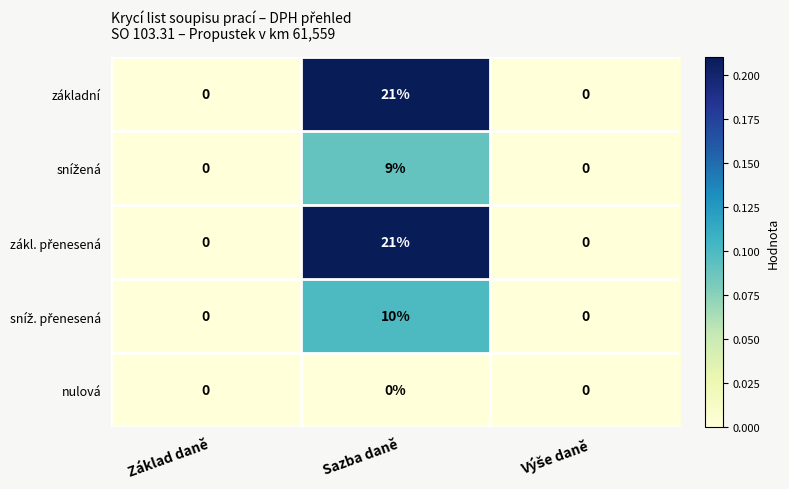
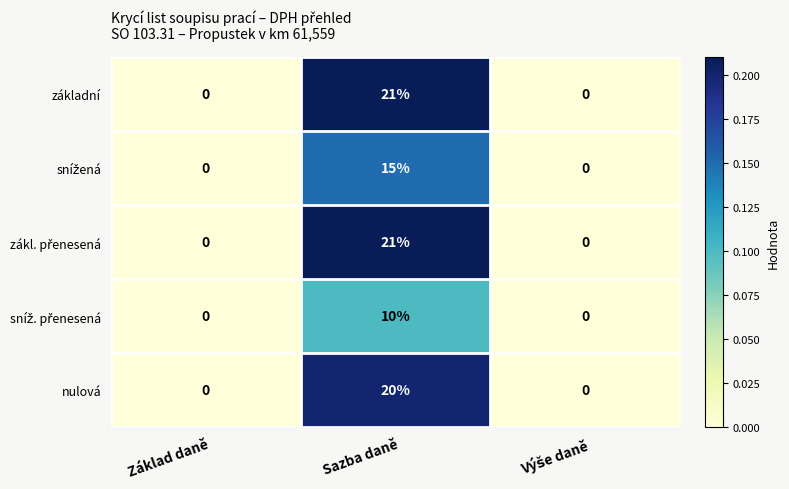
snížená, Sazba daně: 9% -> 15%
nulová, Sazba daně: 0% -> 20%
